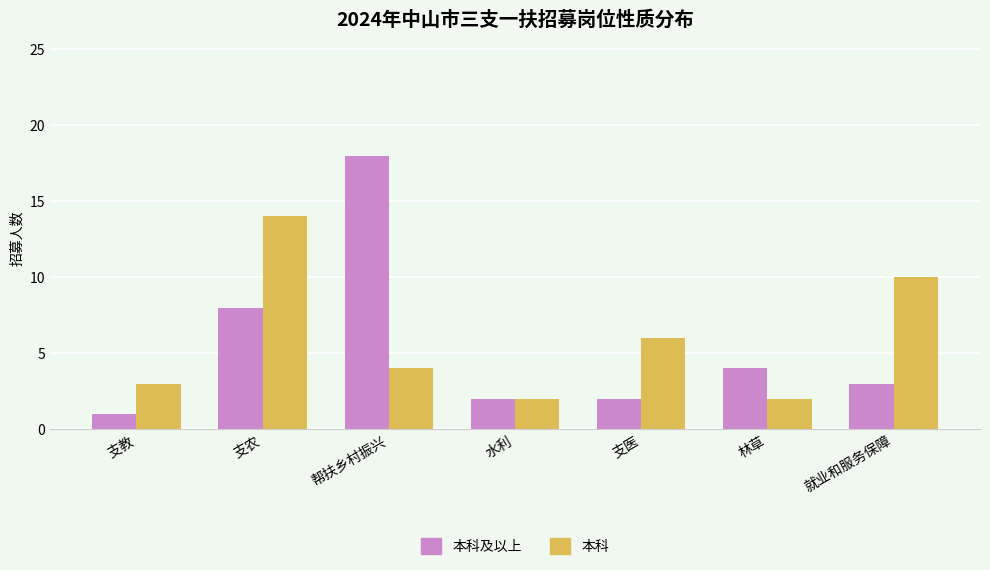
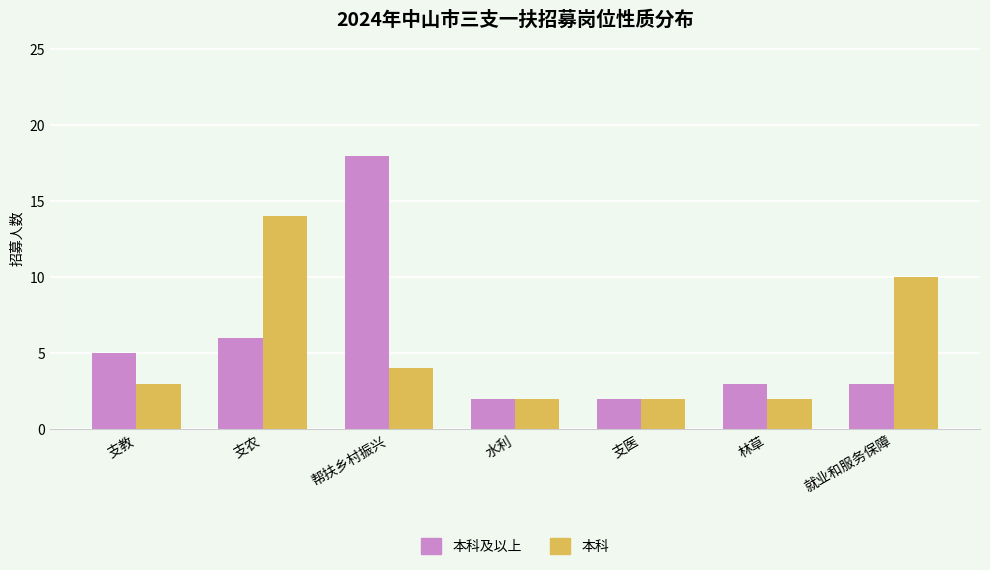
本科及以上, 支教: 1 -> 5
本科及以上, 支农: 8 -> 6
本科, 支医: 6 -> 2
本科及以上, 林草: 4 -> 3
